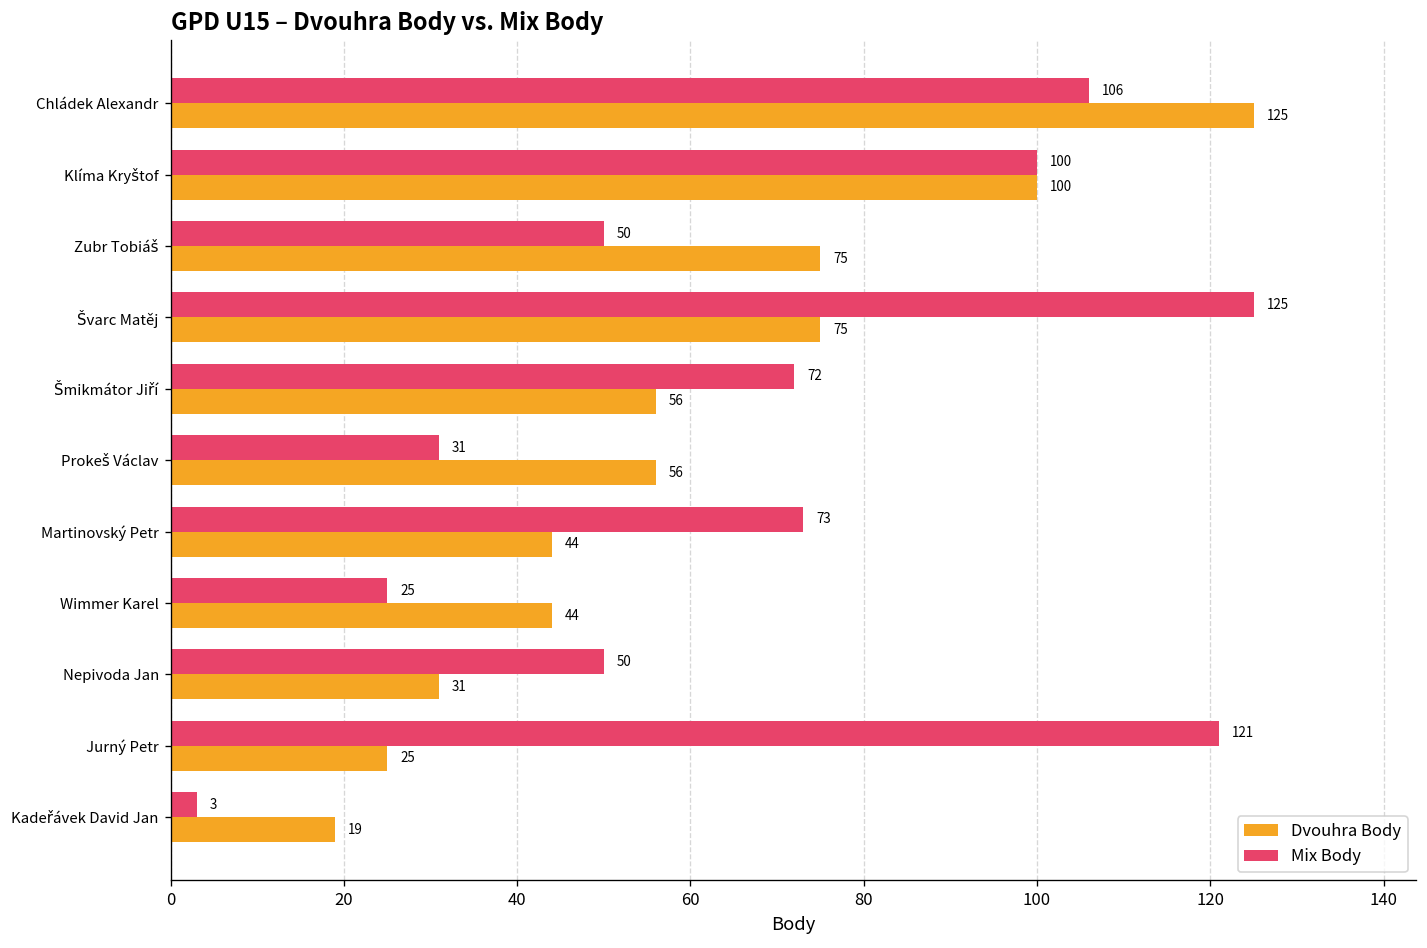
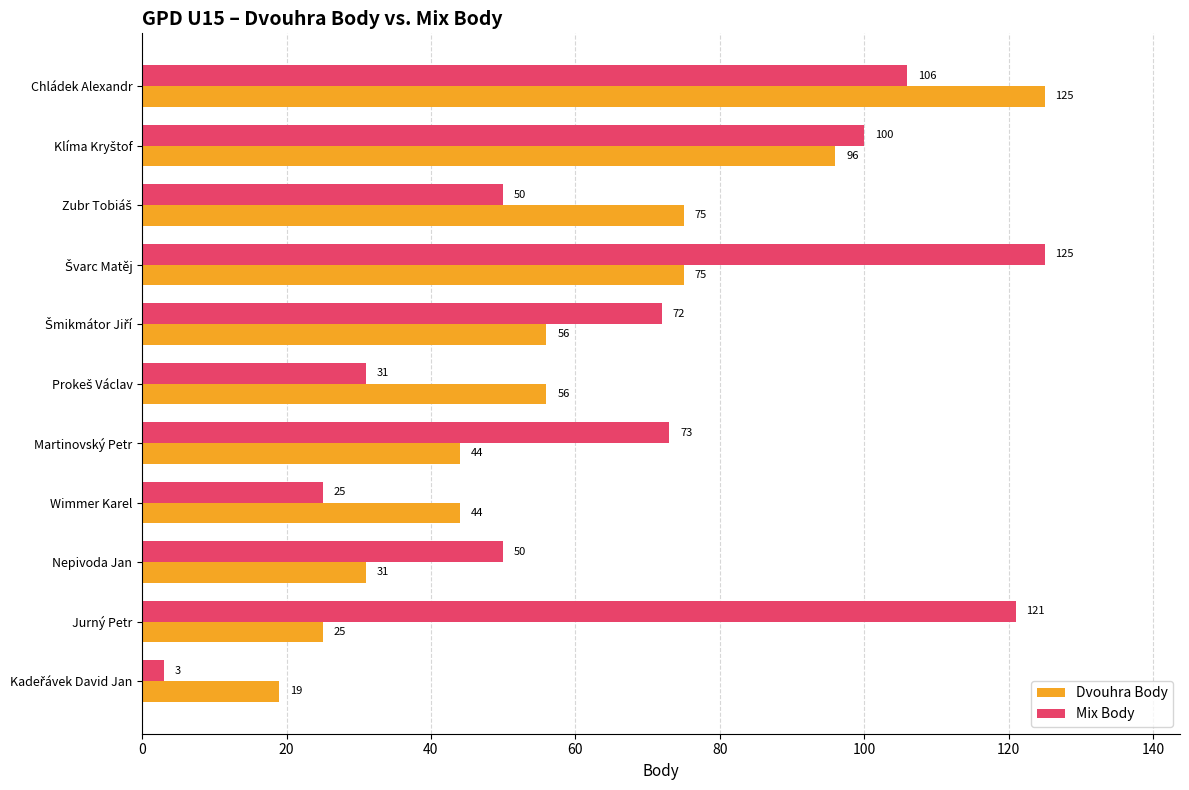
Dvouhra Body, Klíma Kryštof: 100 -> 96
